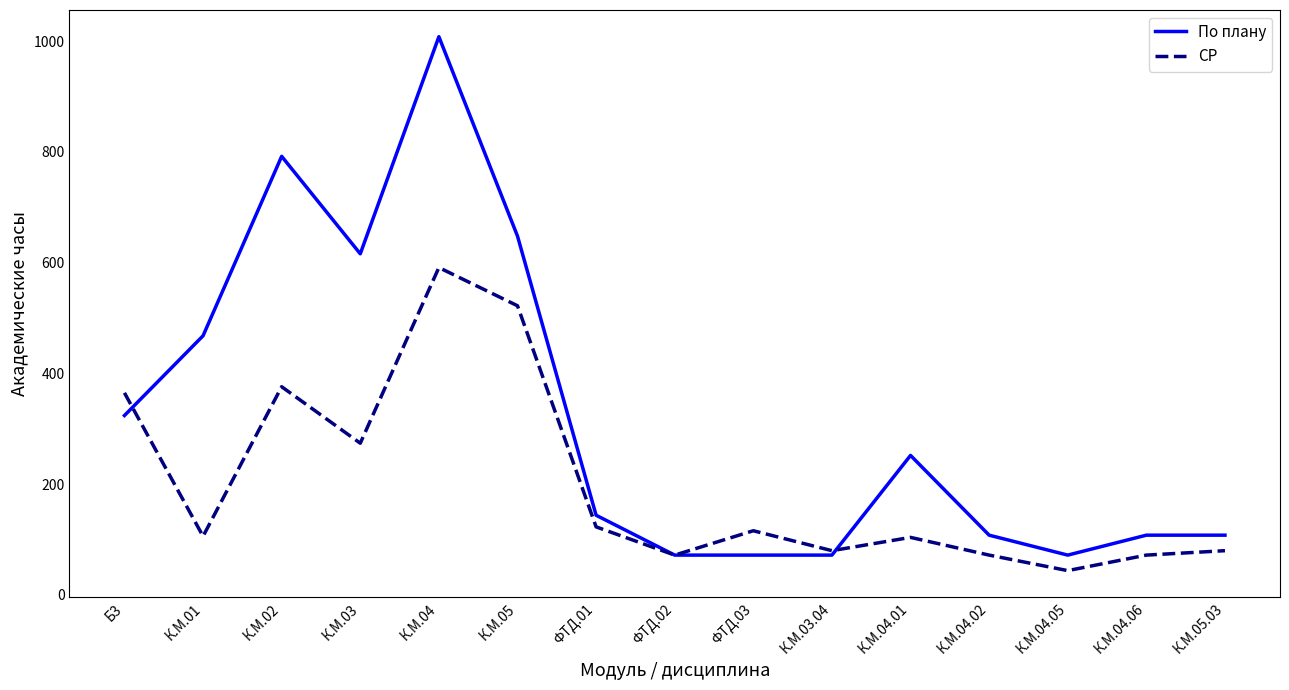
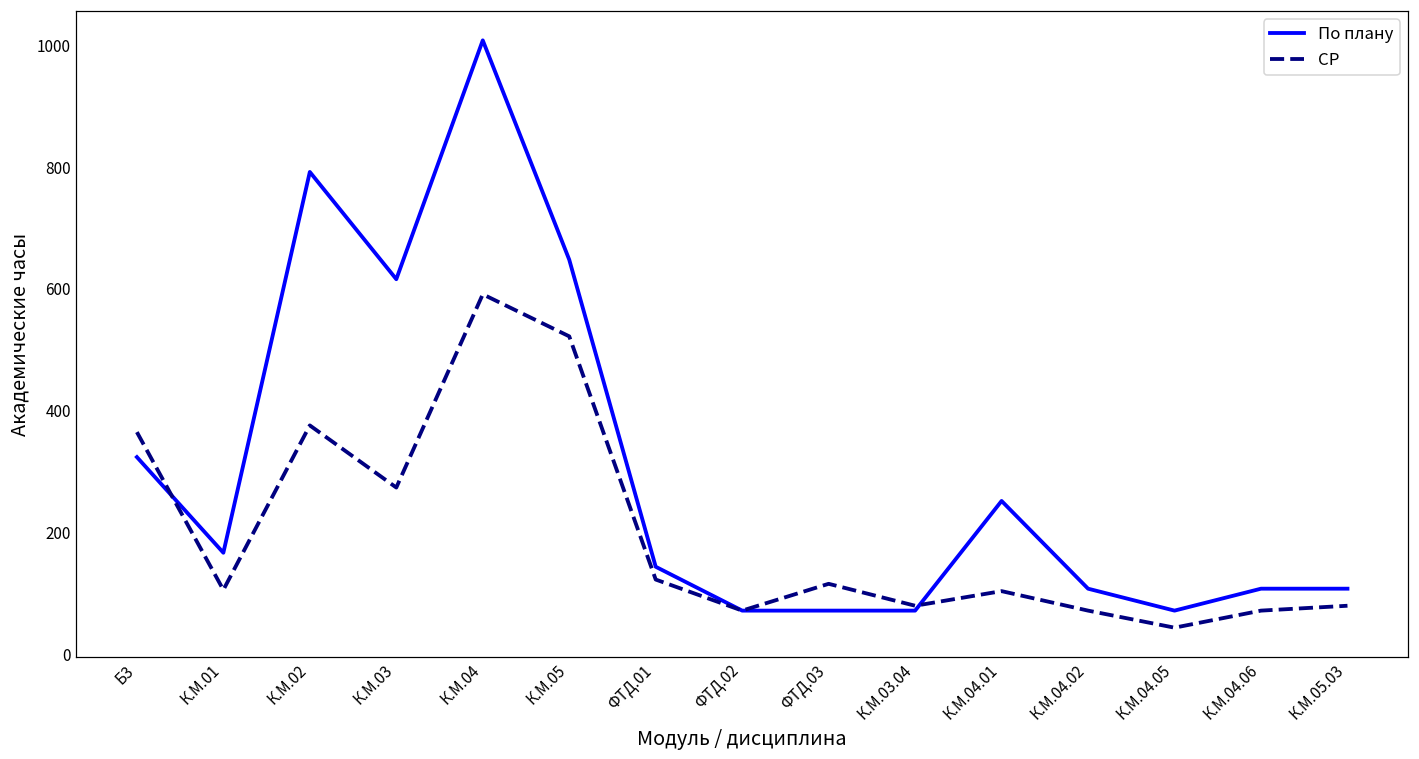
По плану, К.М.01: 470 -> 170
